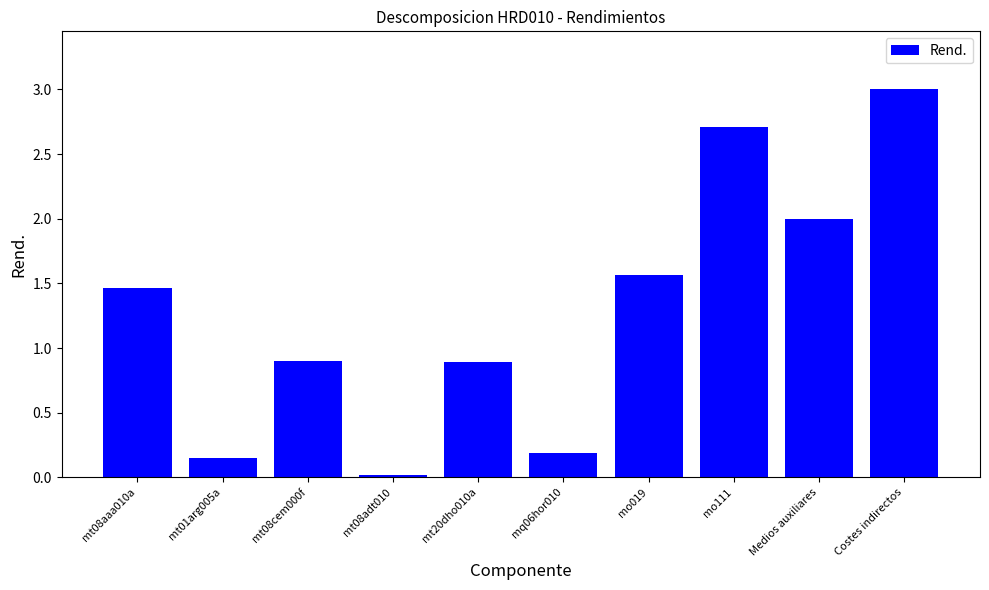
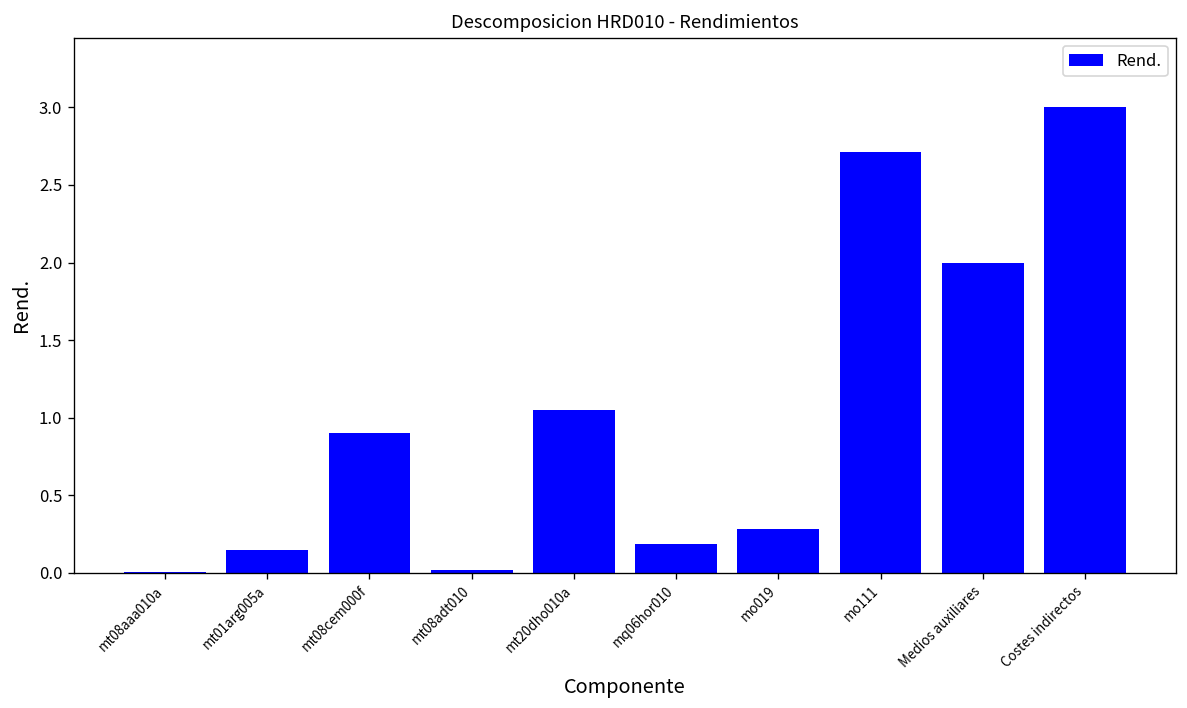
mt08aaa010a: 1.46 -> 0.01
mt20dho010a: 0.89 -> 1.05
mo019: 1.57 -> 0.28
